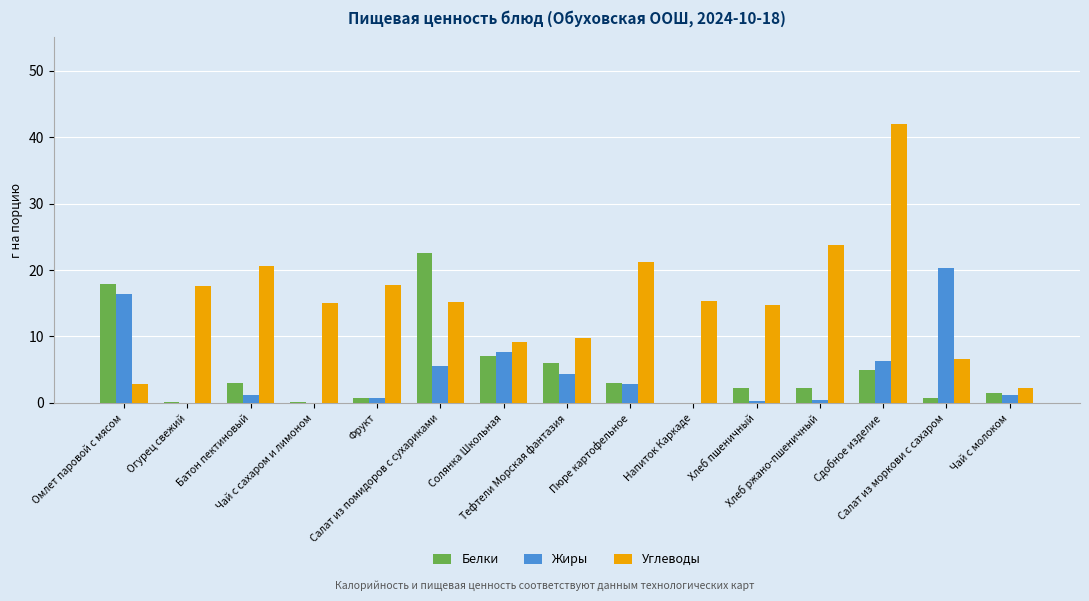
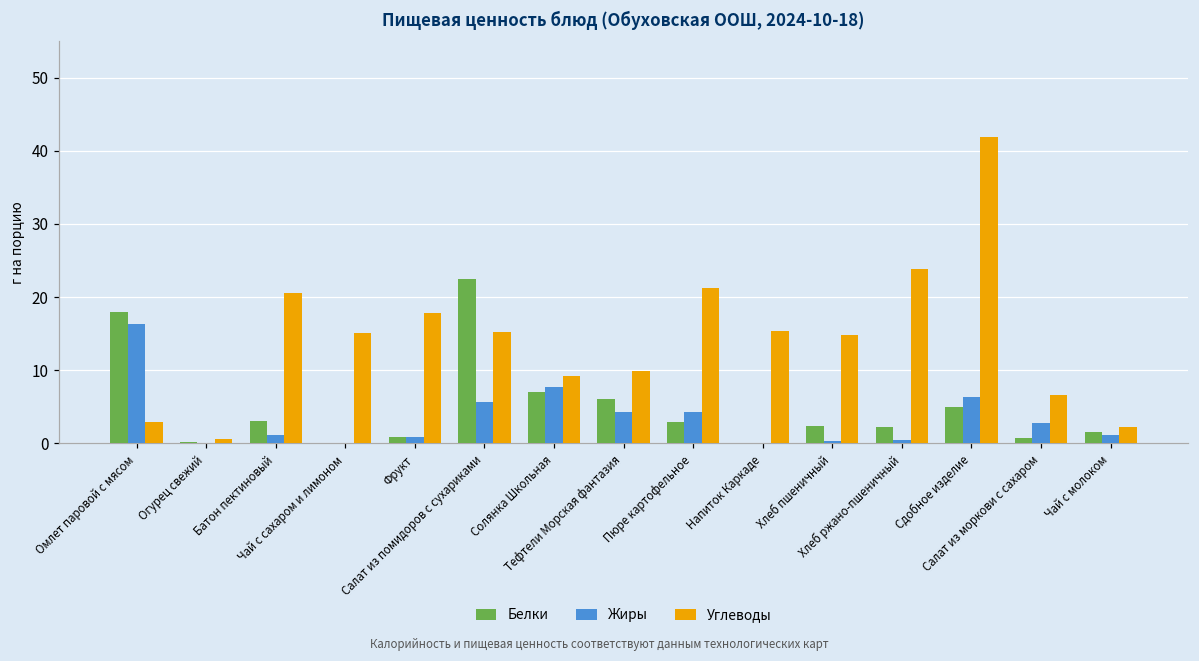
Углеводы, Огурец свежий: 18 -> 1
Жиры, Пюре картофельное: 3 -> 4
Жиры, Салат из моркови с сахаром: 20 -> 3
